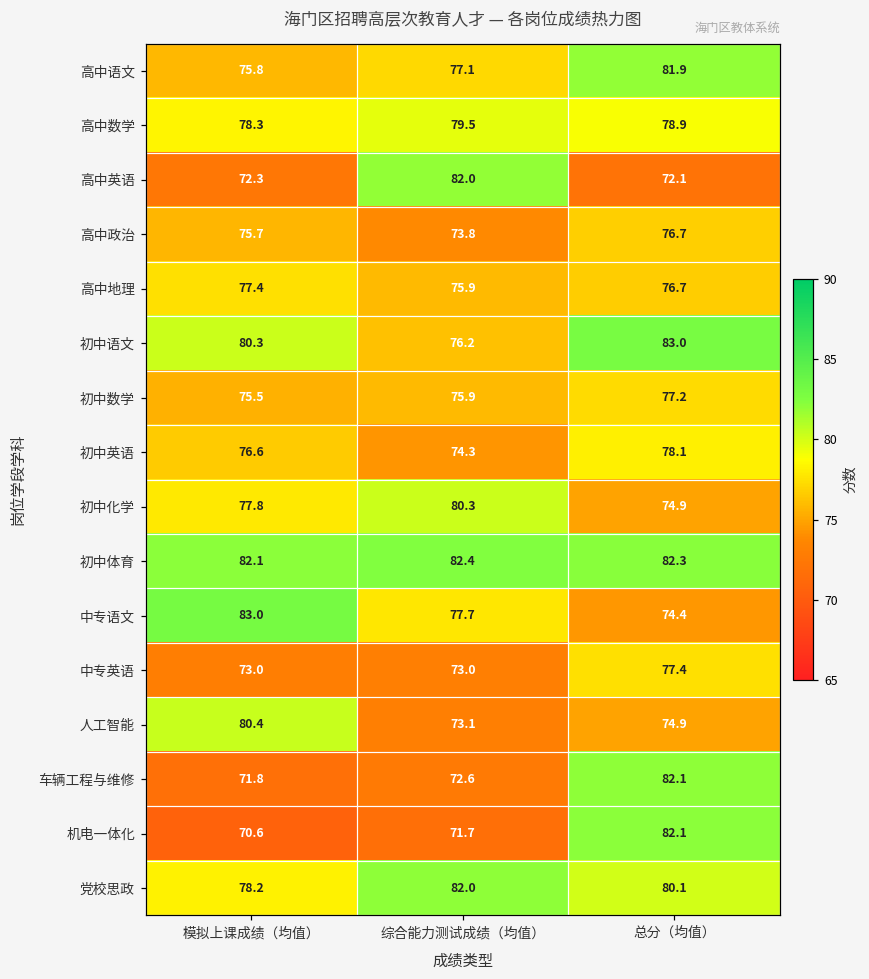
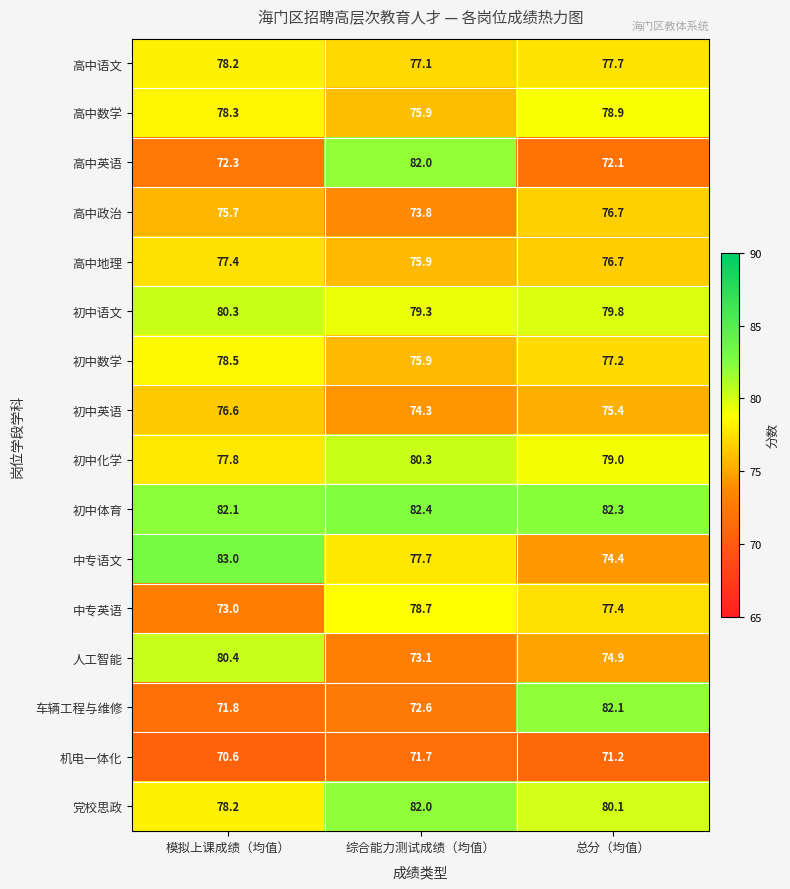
高中语文, 模拟上课成绩（均值）: 75.8 -> 78.2
高中语文, 总分（均值）: 81.9 -> 77.7
高中数学, 综合能力测试成绩（均值）: 79.5 -> 75.9
初中语文, 综合能力测试成绩（均值）: 76.2 -> 79.3
初中语文, 总分（均值）: 83.0 -> 79.8
初中数学, 模拟上课成绩（均值）: 75.5 -> 78.5
初中英语, 总分（均值）: 78.1 -> 75.4
初中化学, 总分（均值）: 74.9 -> 79.0
中专英语, 综合能力测试成绩（均值）: 73.0 -> 78.7
机电一体化, 总分（均值）: 82.1 -> 71.2
